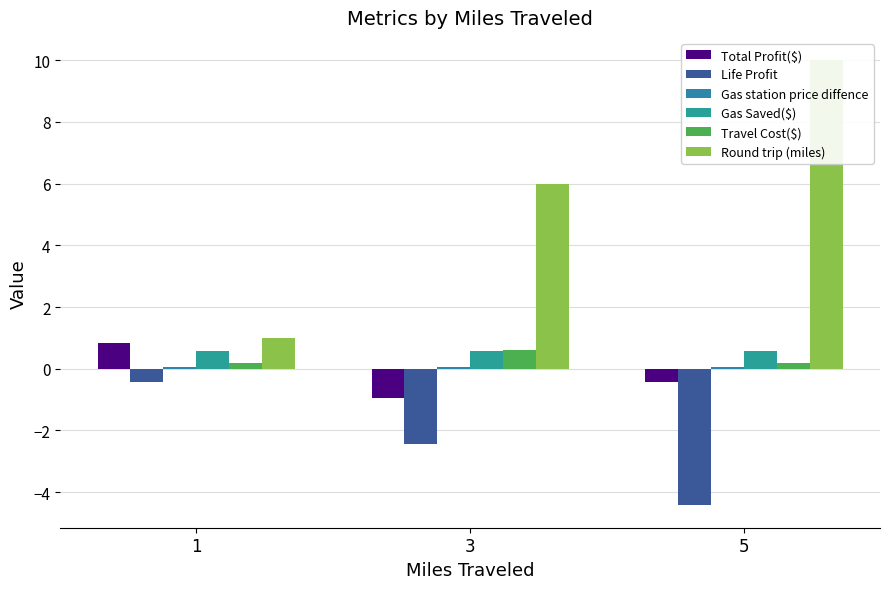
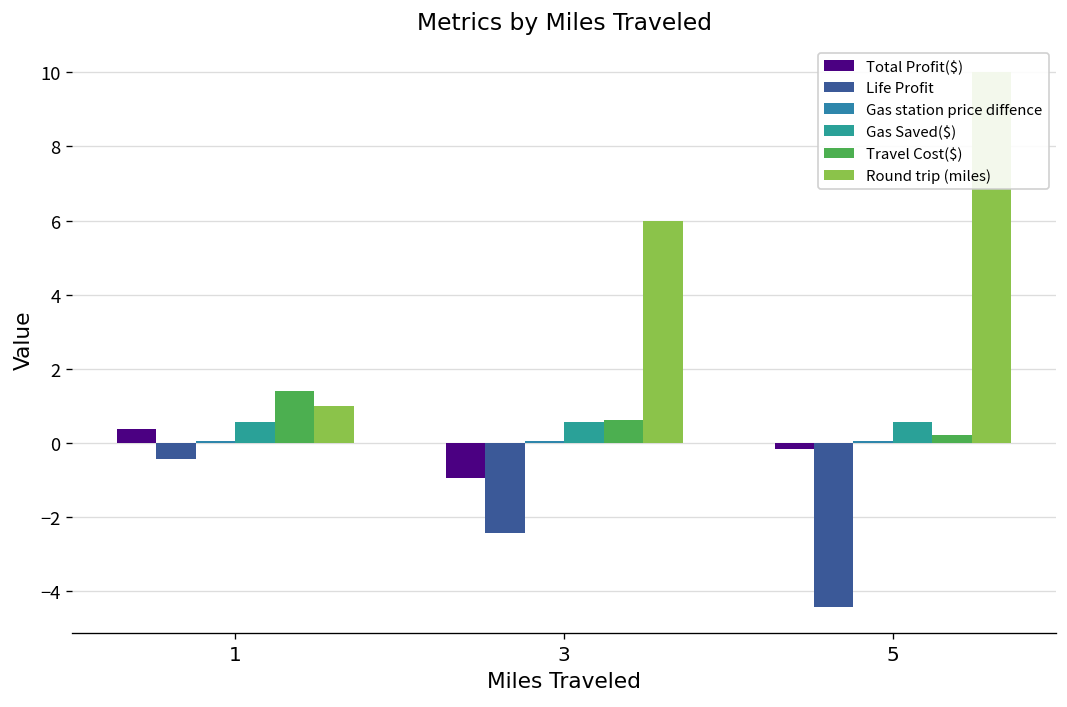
Total Profit($), 1: 0.8 -> 0.4
Travel Cost($), 1: 0.2 -> 1.4
Total Profit($), 5: -0.4 -> -0.2
